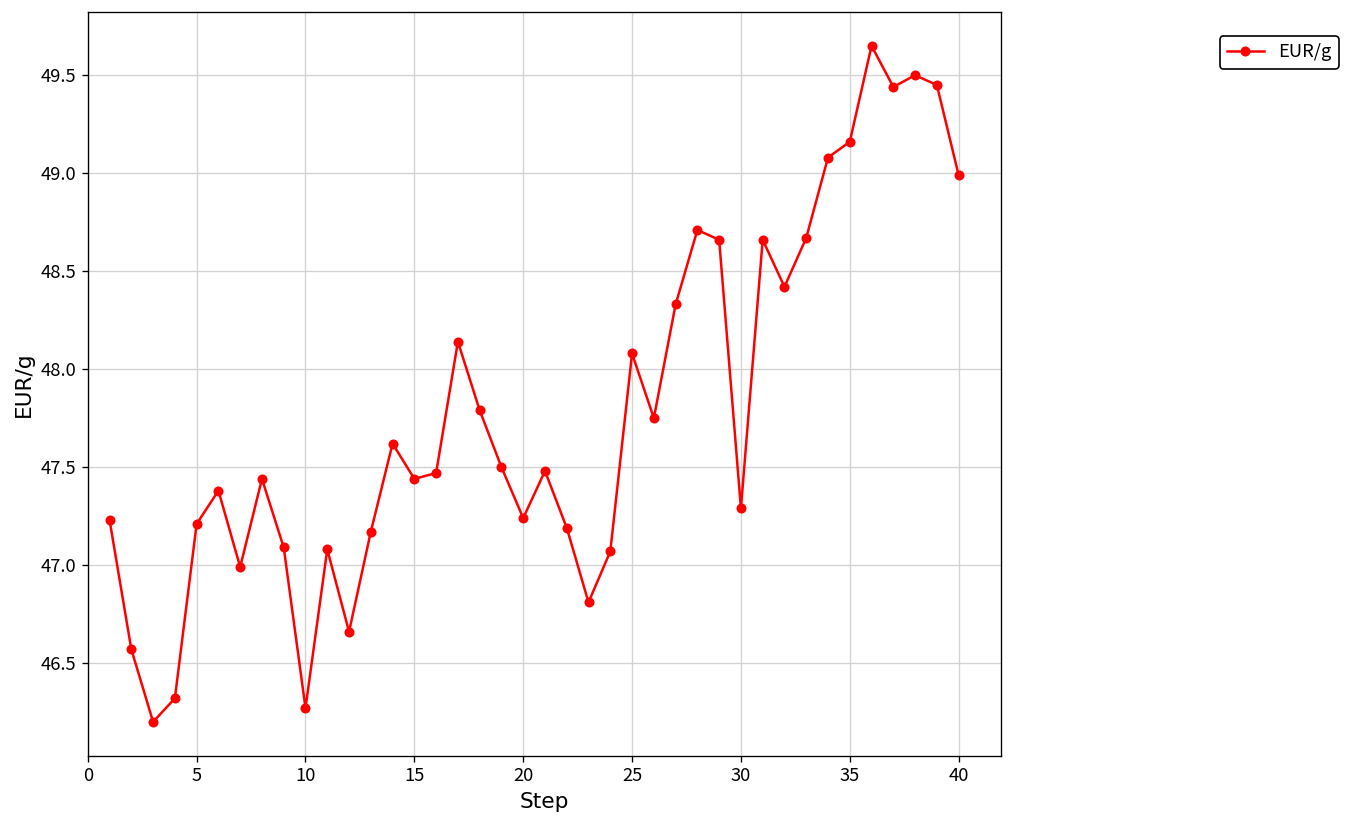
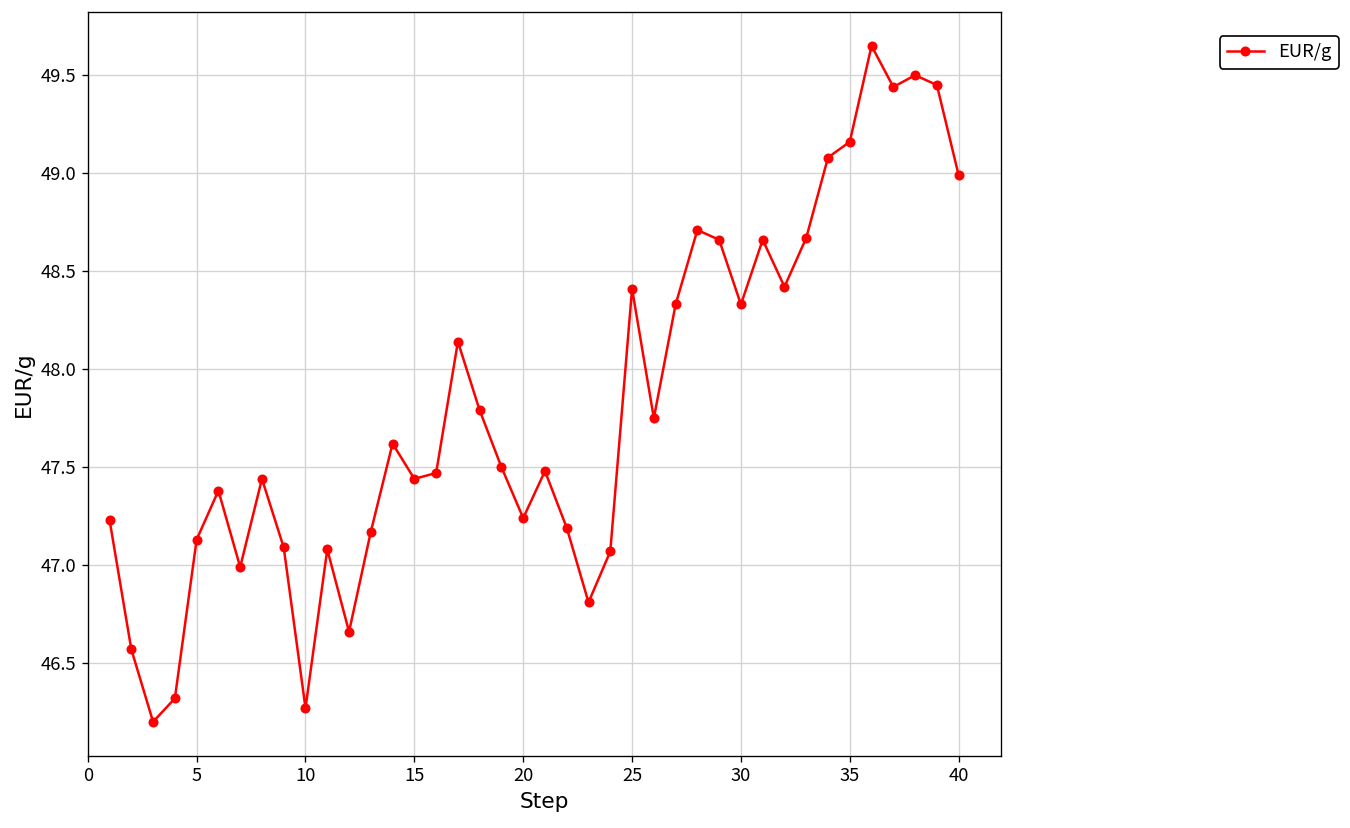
5: 47.21 -> 47.13
25: 48.08 -> 48.41
30: 47.29 -> 48.33
